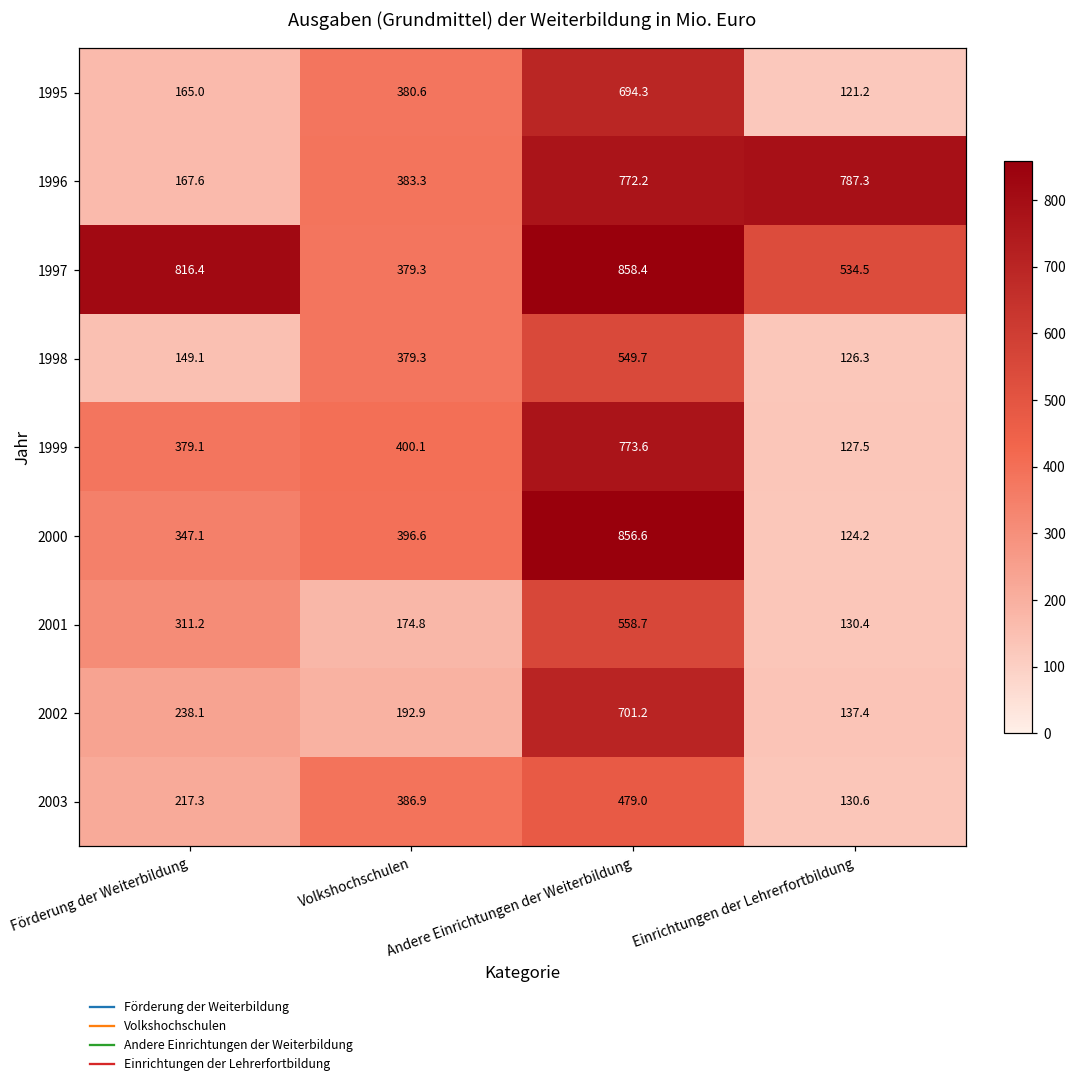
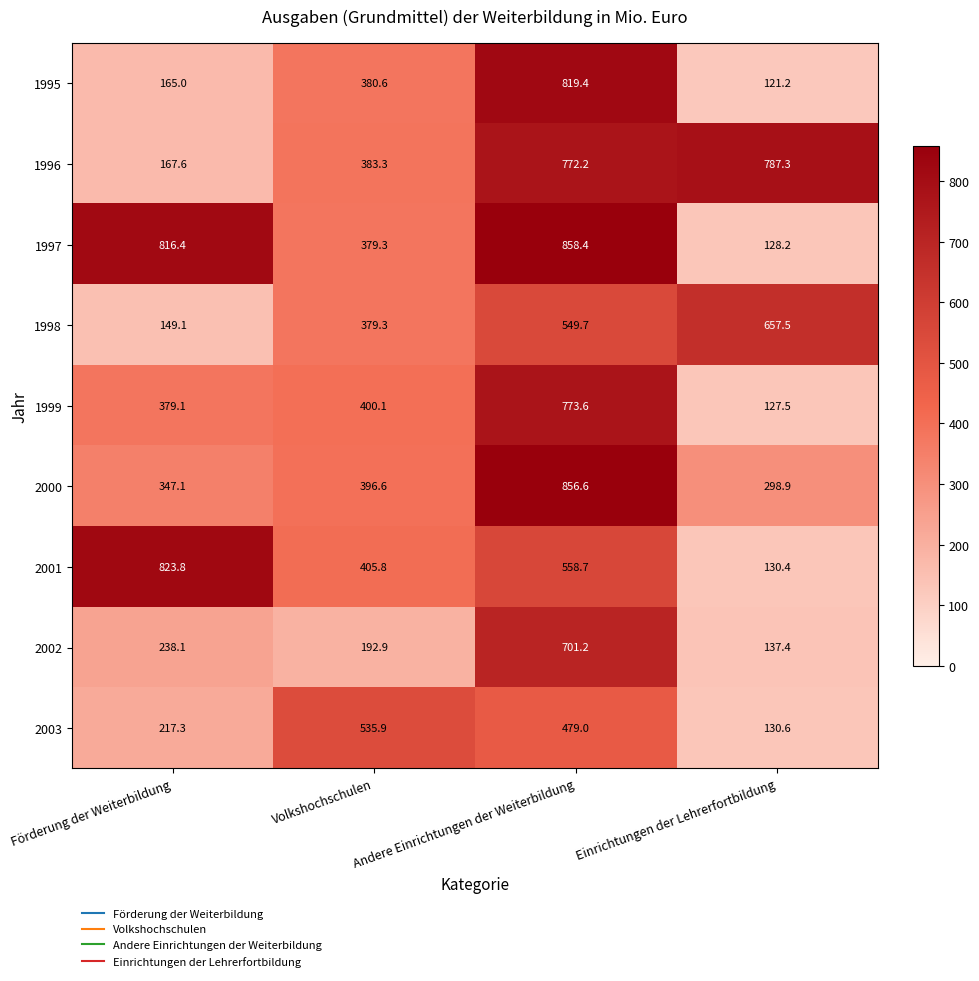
1995, Andere Einrichtungen der Weiterbildung: 694.3 -> 819.4
1997, Einrichtungen der Lehrerfortbildung: 534.5 -> 128.2
1998, Einrichtungen der Lehrerfortbildung: 126.3 -> 657.5
2000, Einrichtungen der Lehrerfortbildung: 124.2 -> 298.9
2001, Förderung der Weiterbildung: 311.2 -> 823.8
2001, Volkshochschulen: 174.8 -> 405.8
2003, Volkshochschulen: 386.9 -> 535.9
